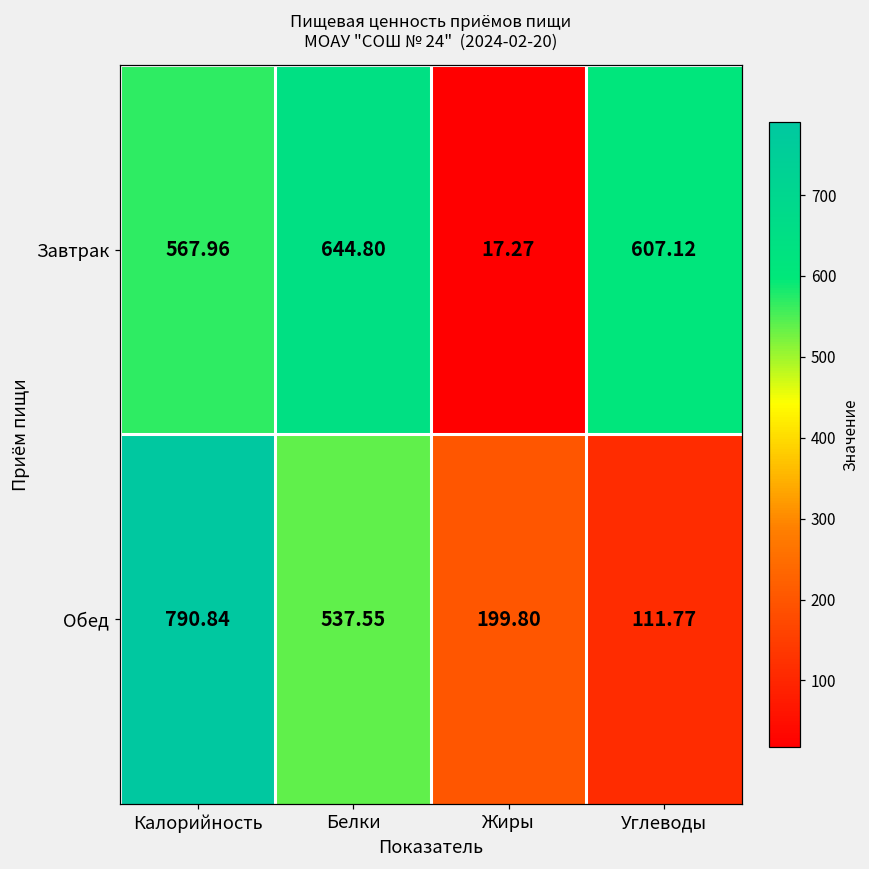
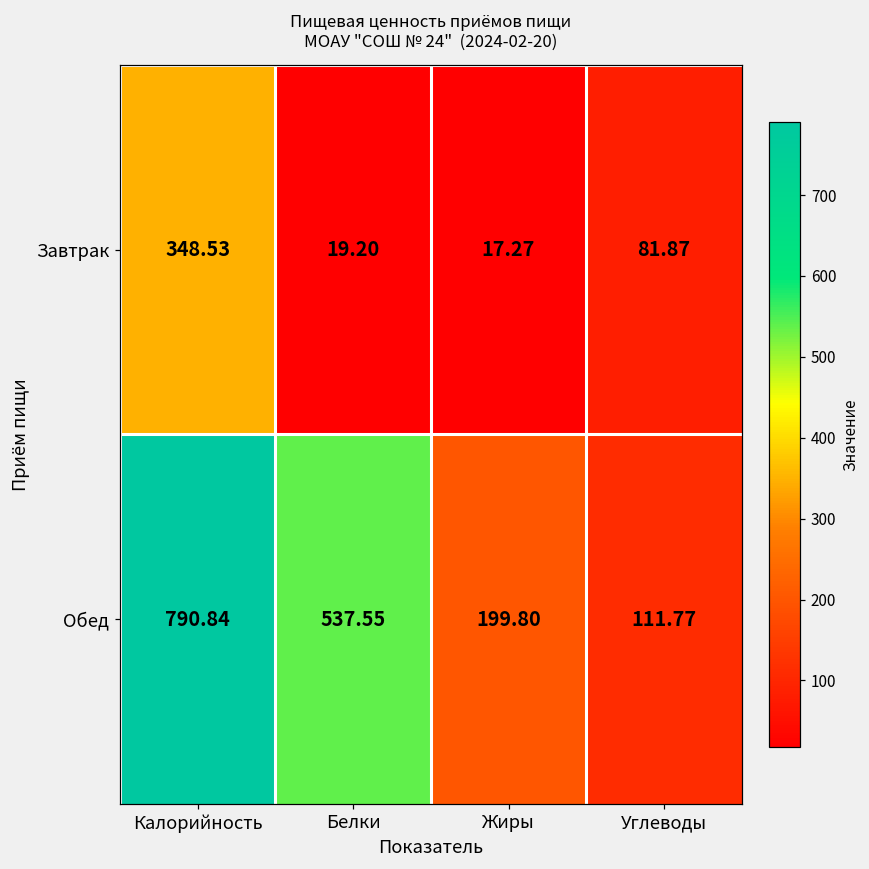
Завтрак, Калорийность: 567.96 -> 348.53
Завтрак, Белки: 644.80 -> 19.20
Завтрак, Углеводы: 607.12 -> 81.87
